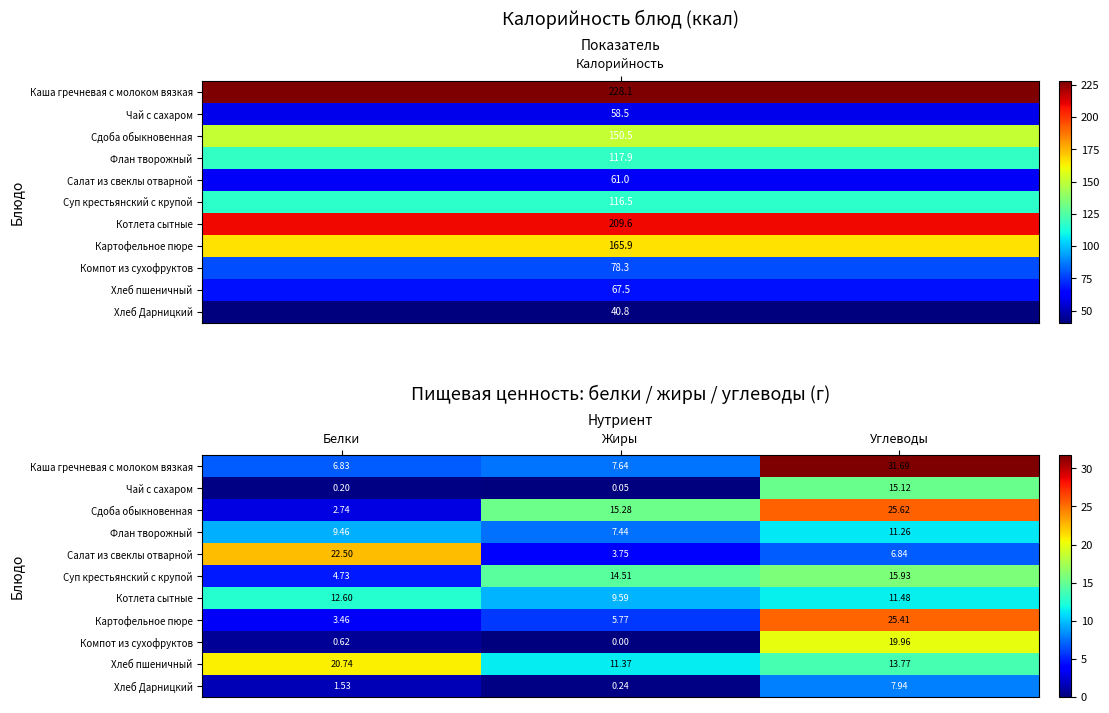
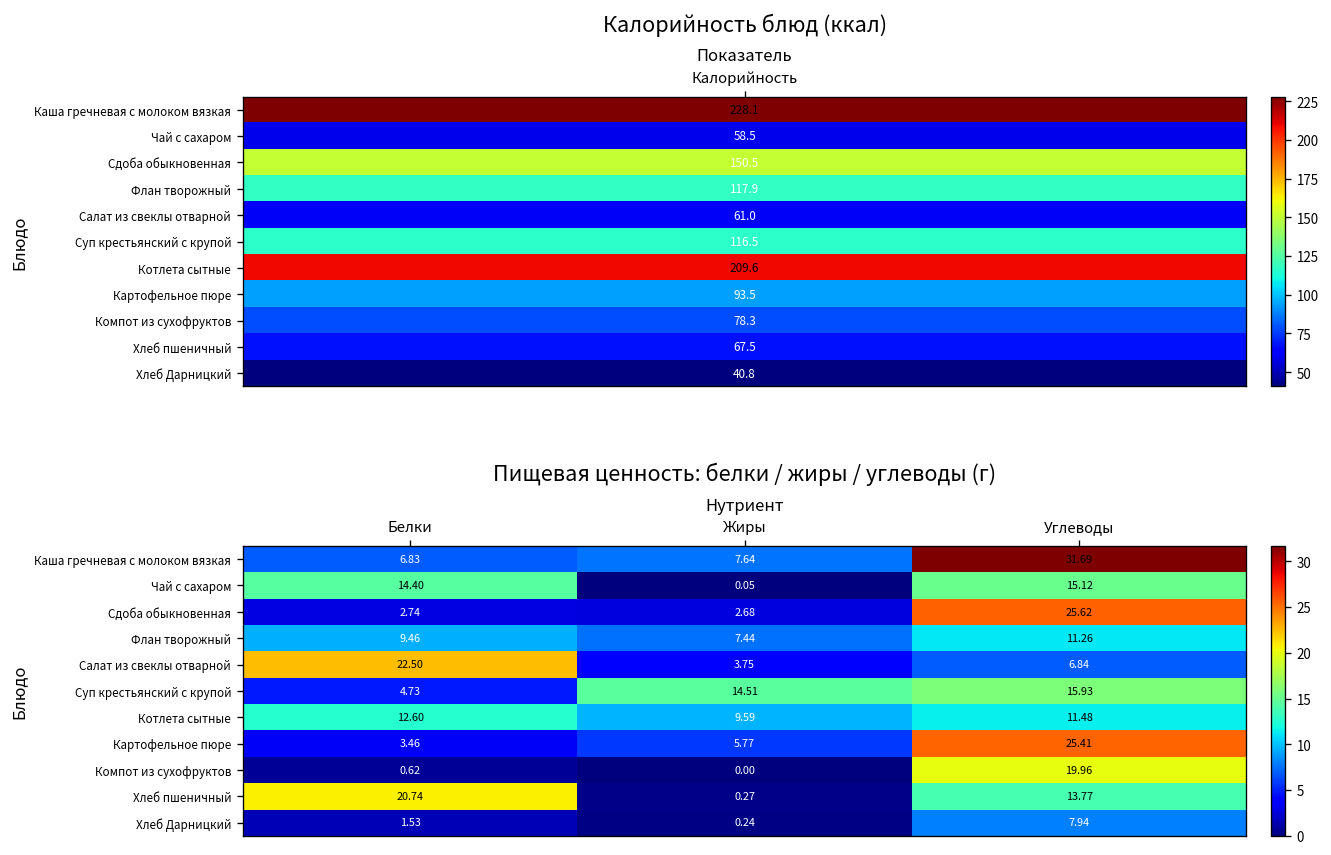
Калорийность блюд (ккал), Картофельное пюре, Калорийность: 165.9 -> 93.5
Пищевая ценность: белки / жиры / углеводы (г), Чай с сахаром, Белки: 0.20 -> 14.40
Пищевая ценность: белки / жиры / углеводы (г), Сдоба обыкновенная, Жиры: 15.28 -> 2.68
Пищевая ценность: белки / жиры / углеводы (г), Хлеб пшеничный, Жиры: 11.37 -> 0.27
